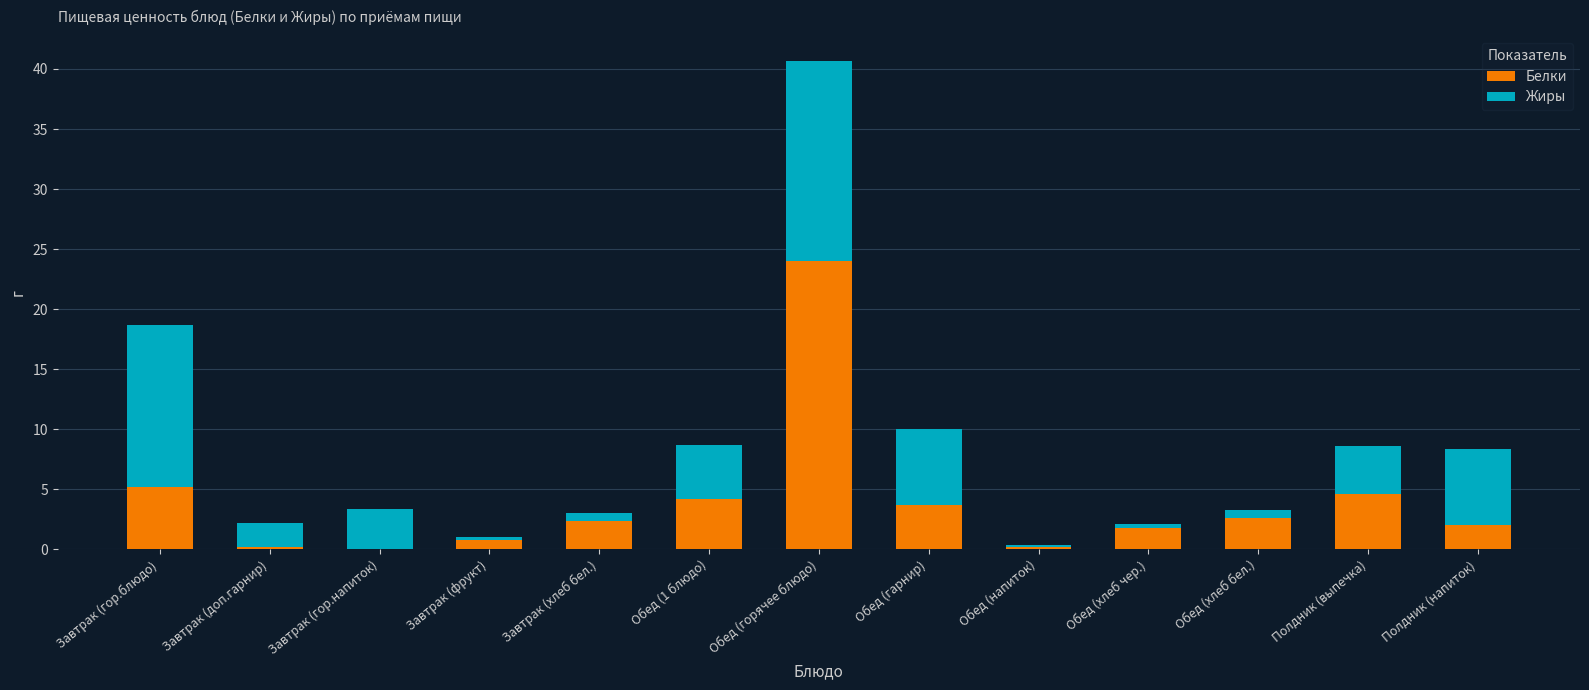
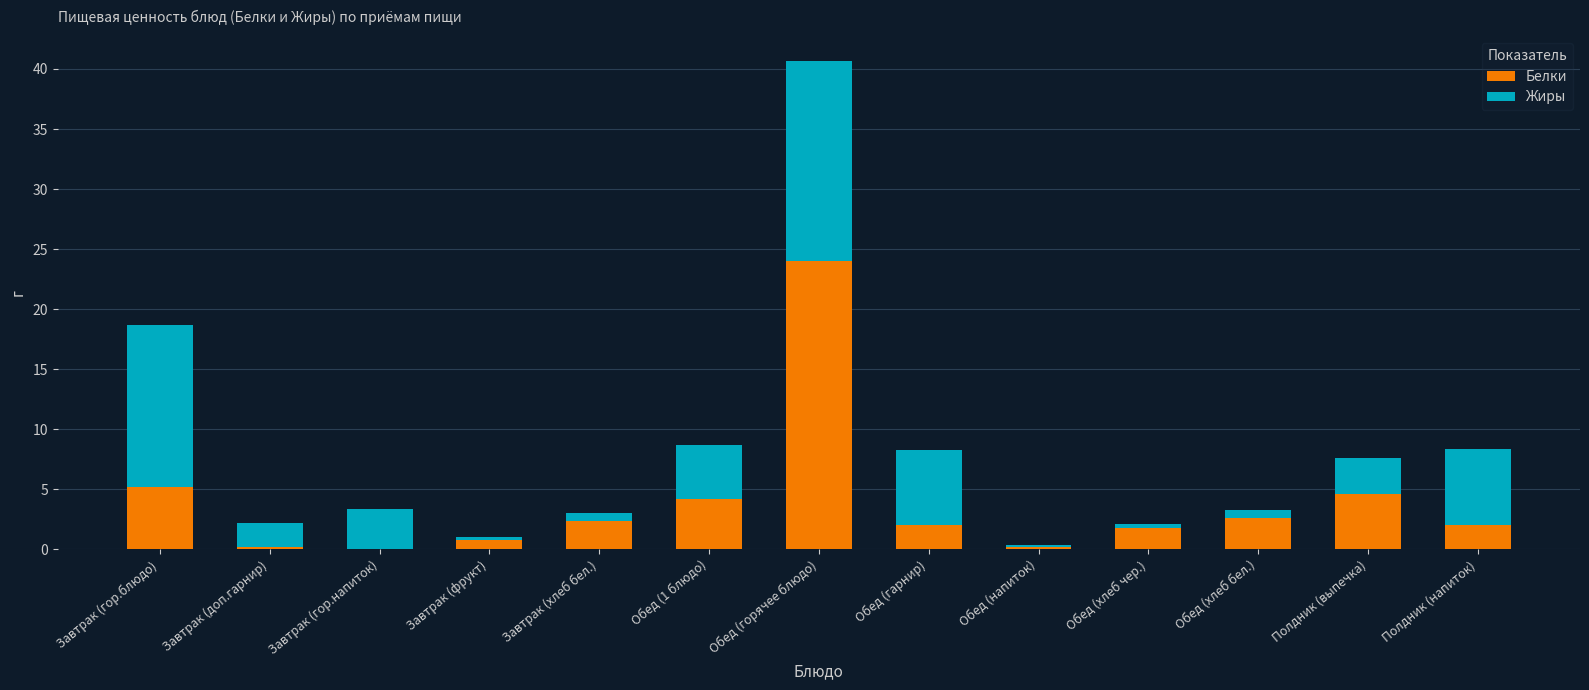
Белки, Обед (гарнир): 3.7 -> 2.0
Жиры, Полдник (выпечка): 4 -> 3
